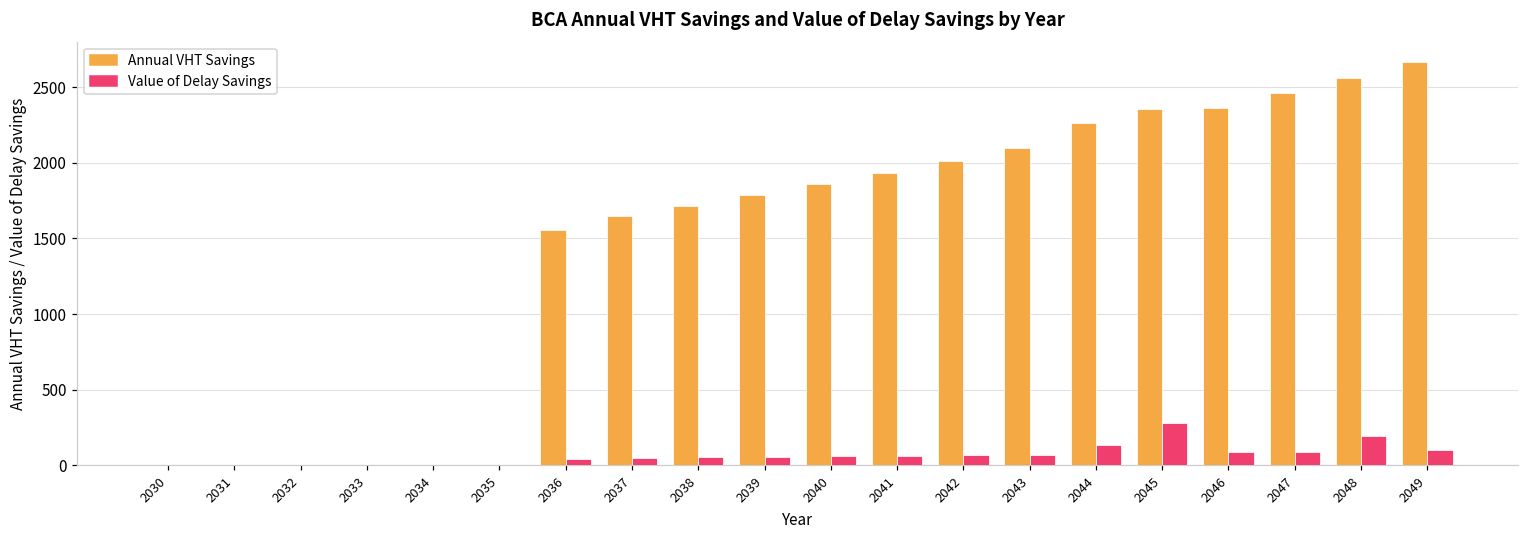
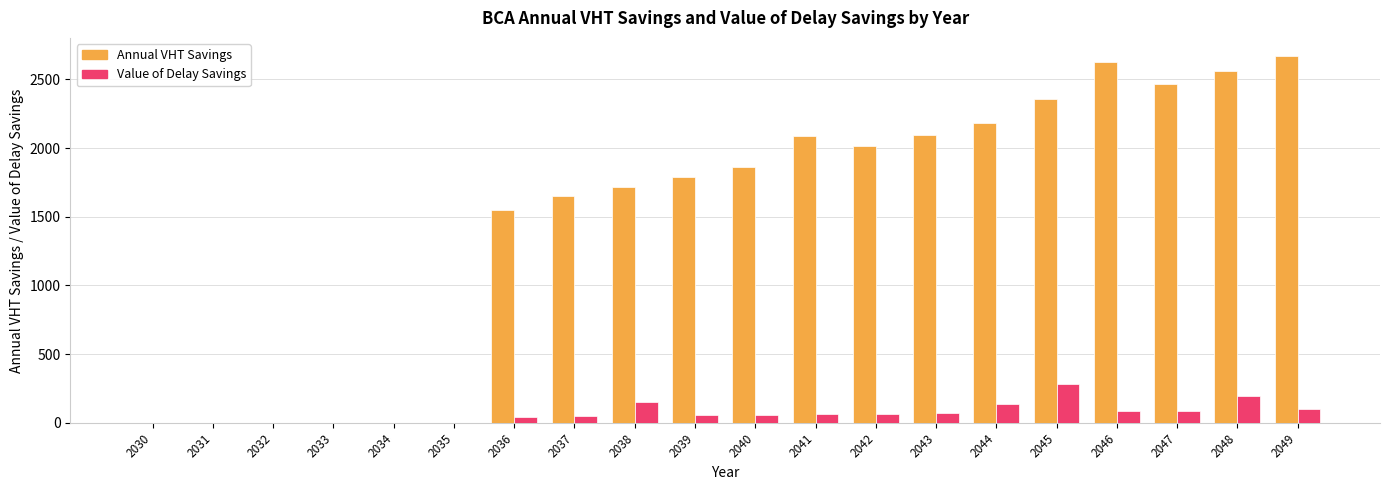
Value of Delay Savings, 2038: 50 -> 150
Annual VHT Savings, 2041: 1940 -> 2090
Annual VHT Savings, 2044: 2260 -> 2180
Annual VHT Savings, 2046: 2370 -> 2630
